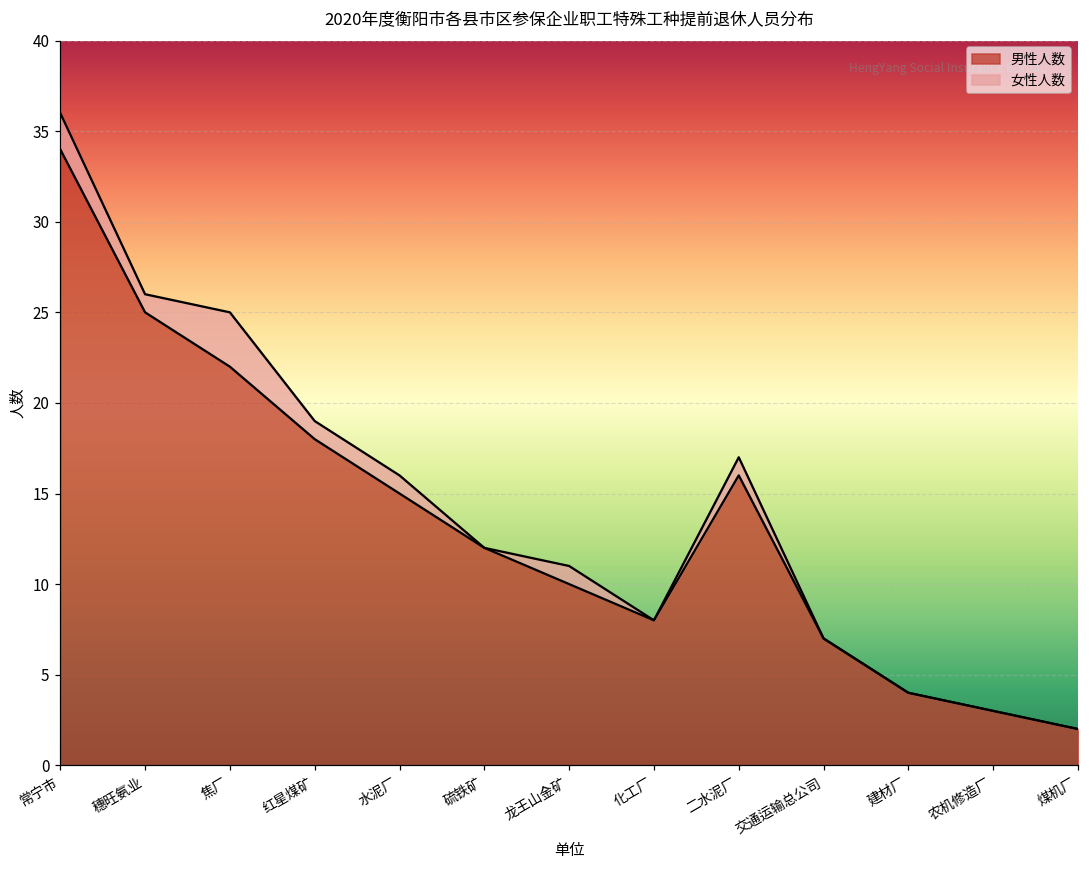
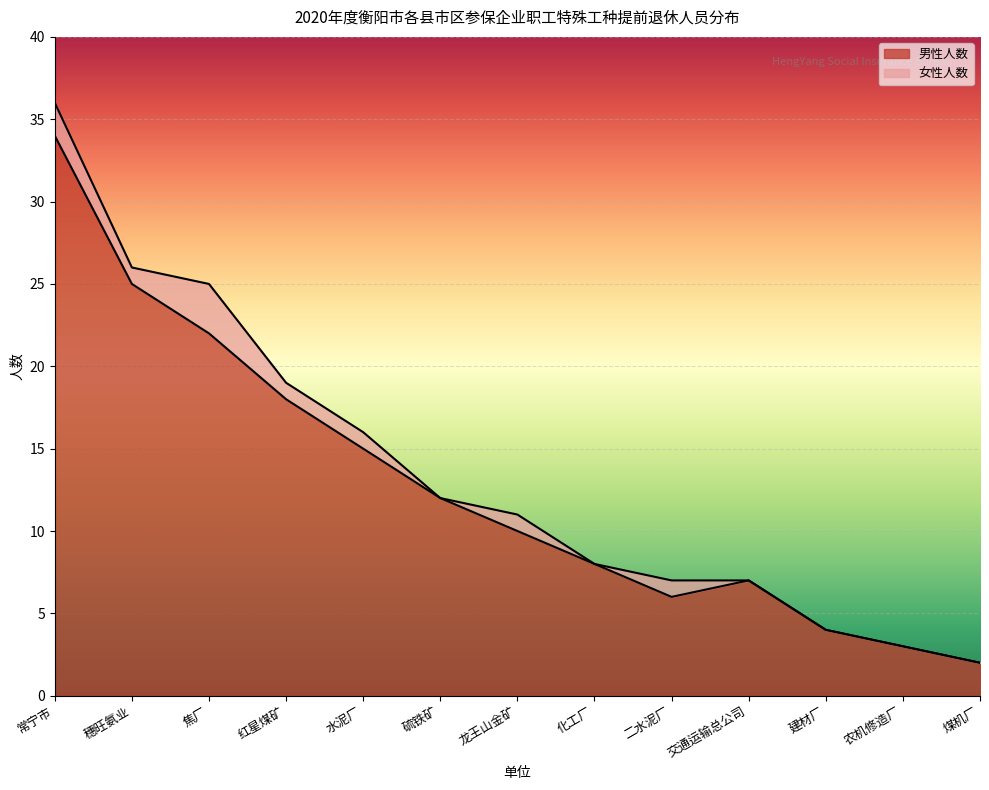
男性人数, 二水泥厂: 16 -> 6
